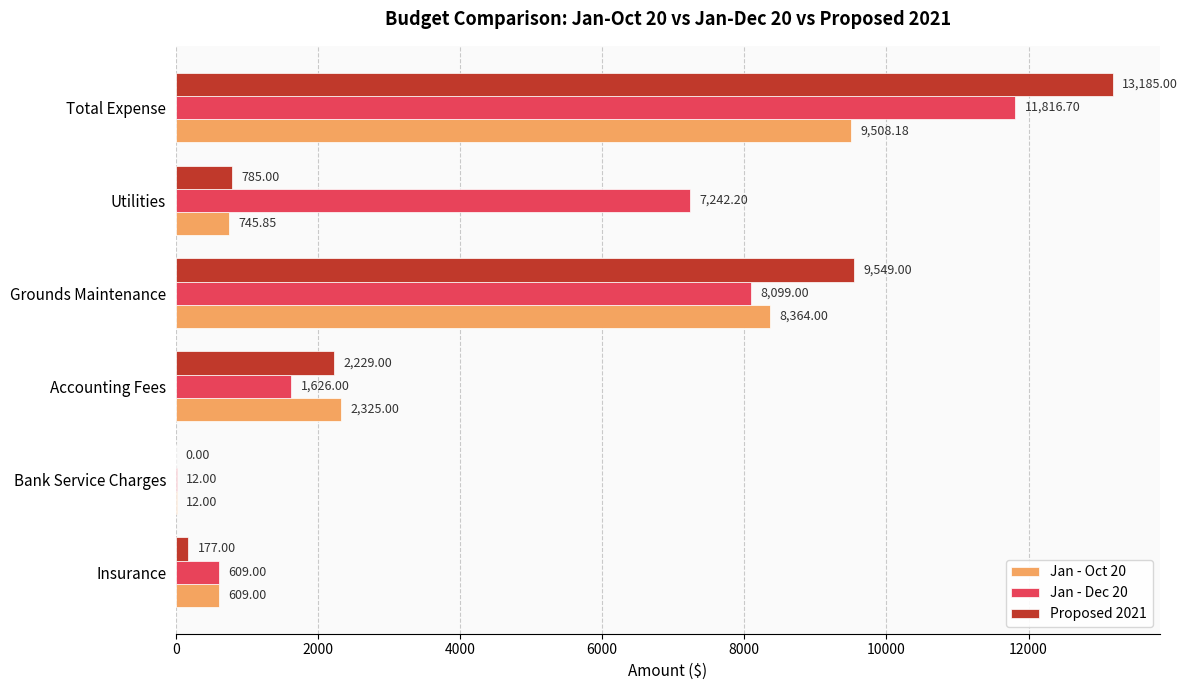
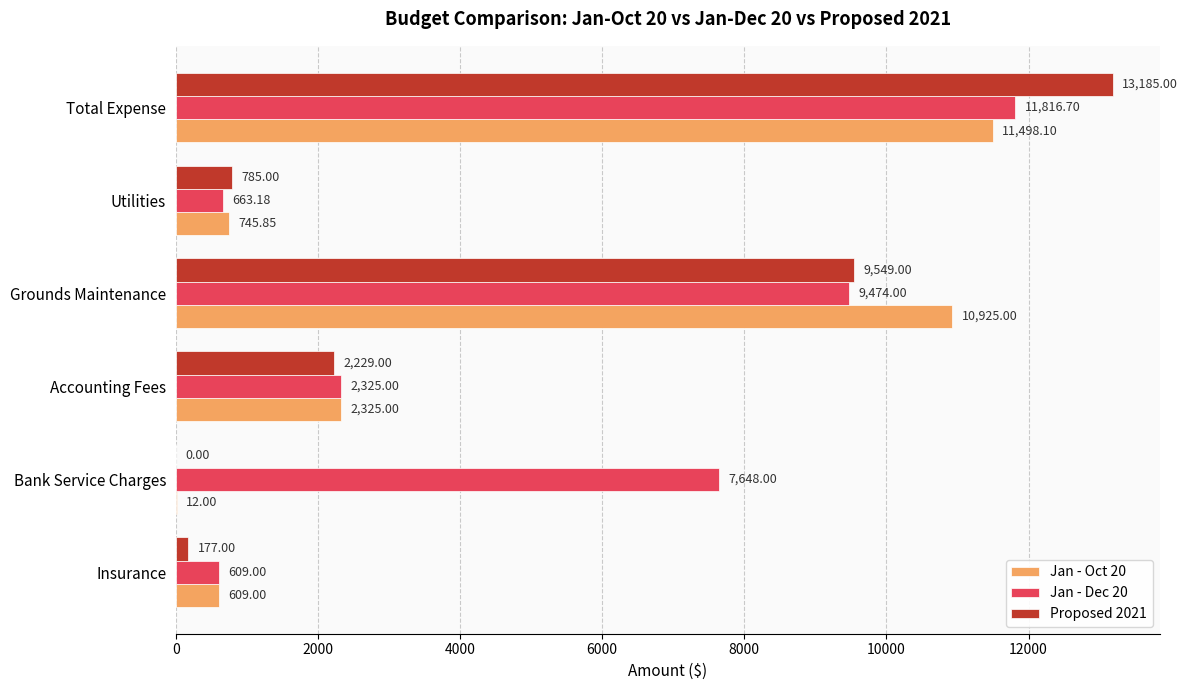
Jan - Oct 20, Total Expense: 9,508.18 -> 11,498.10
Jan - Dec 20, Utilities: 7,242.20 -> 663.18
Jan - Dec 20, Grounds Maintenance: 8,099.00 -> 9,474.00
Jan - Oct 20, Grounds Maintenance: 8,364.00 -> 10,925.00
Jan - Dec 20, Accounting Fees: 1,626.00 -> 2,325.00
Jan - Dec 20, Bank Service Charges: 12.00 -> 7,648.00
